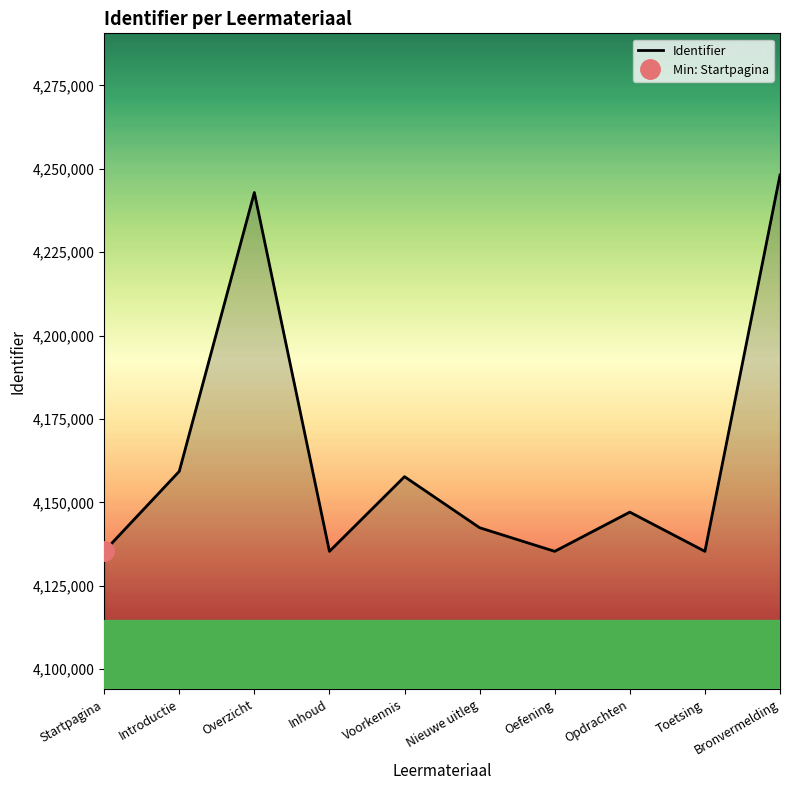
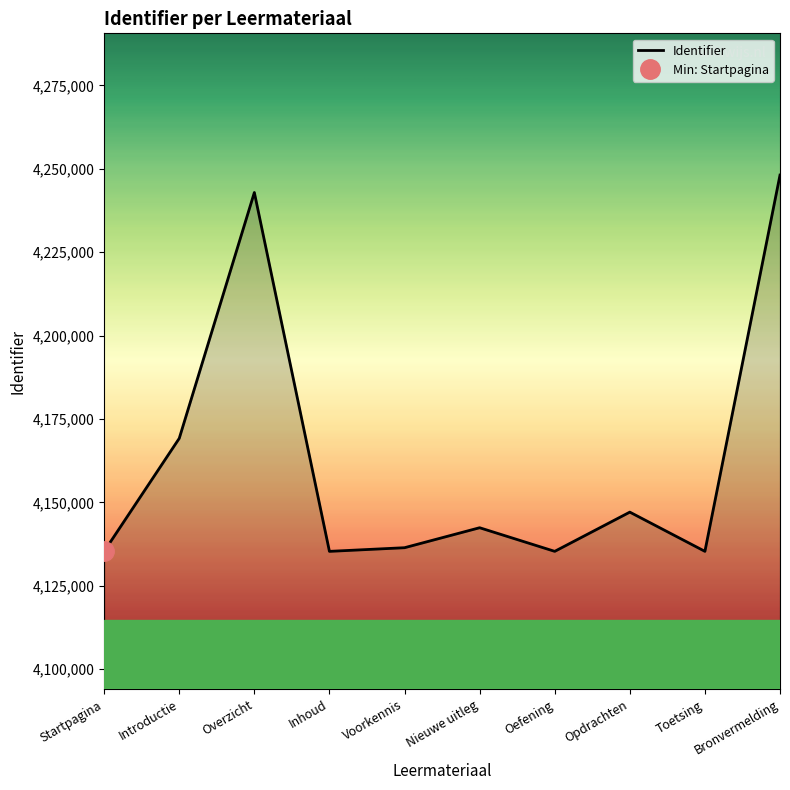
Identifier, Introductie: 4,159,000 -> 4,169,000
Identifier, Voorkennis: 4,158,000 -> 4,136,000
